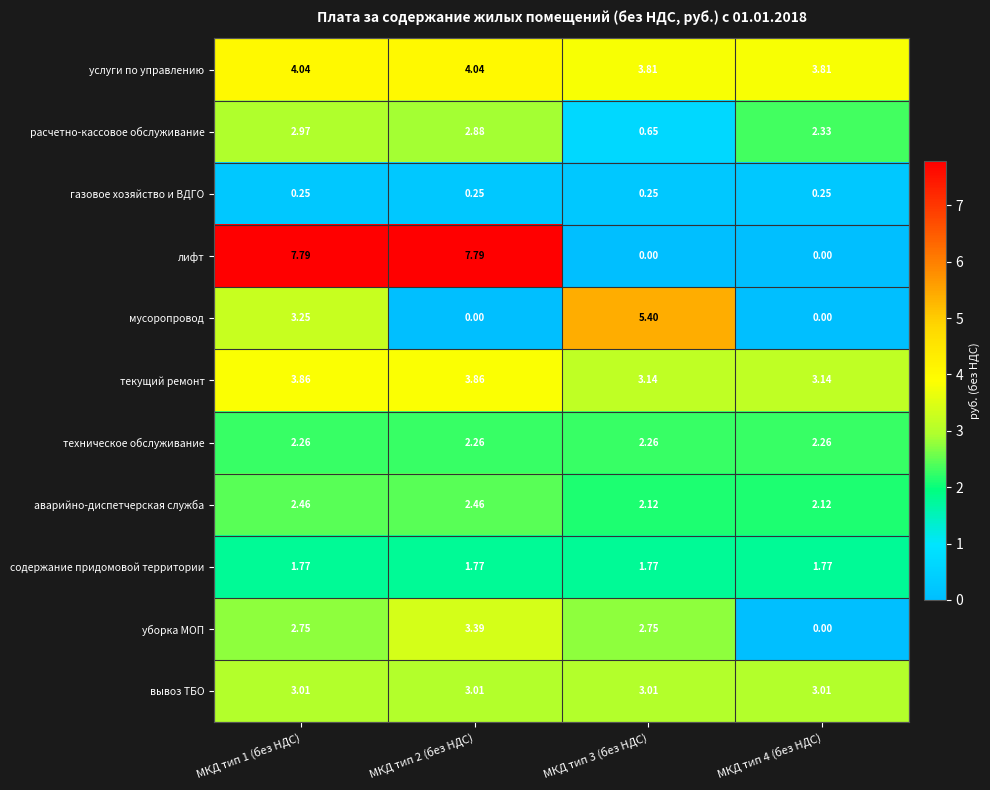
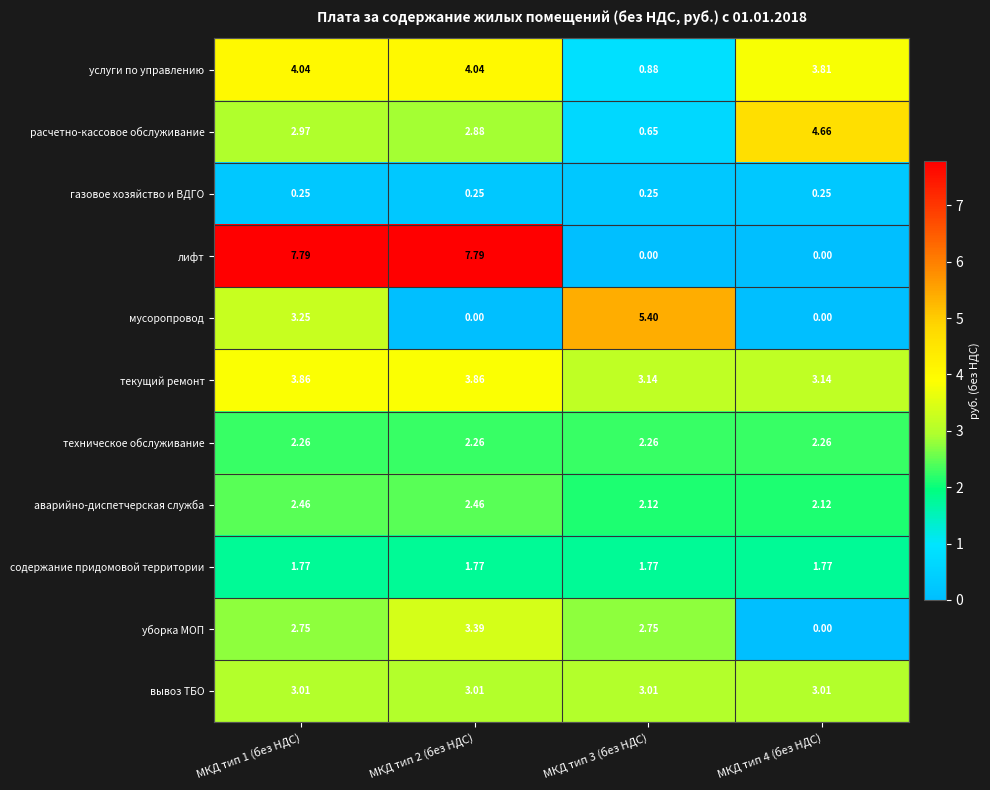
услуги по управлению, МКД тип 3 (без НДС): 3.81 -> 0.88
расчетно-кассовое обслуживание, МКД тип 4 (без НДС): 2.33 -> 4.66
